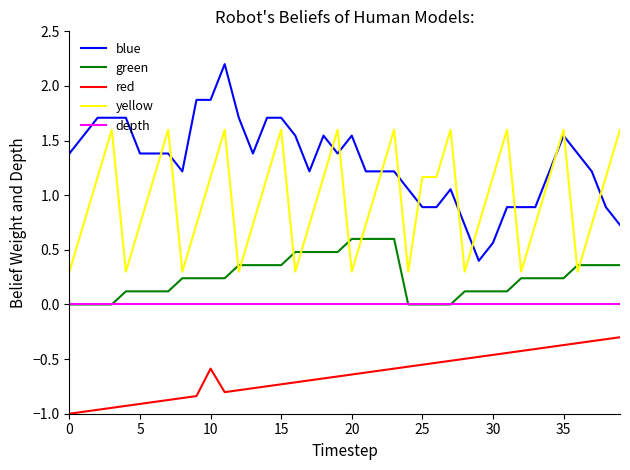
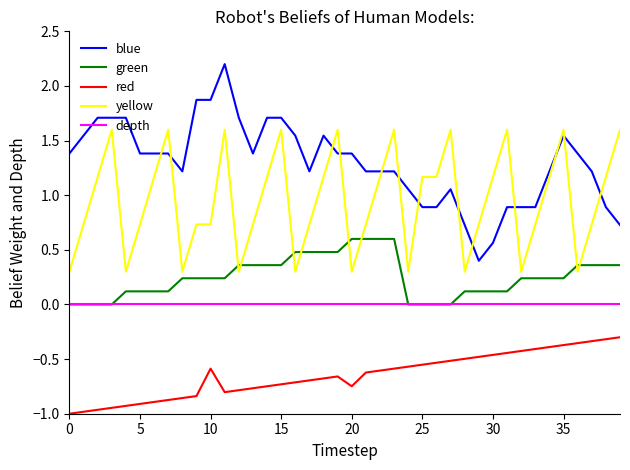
yellow, 10: 1.17 -> 0.73
blue, 20: 1.55 -> 1.38
red, 20: -0.64 -> -0.75
